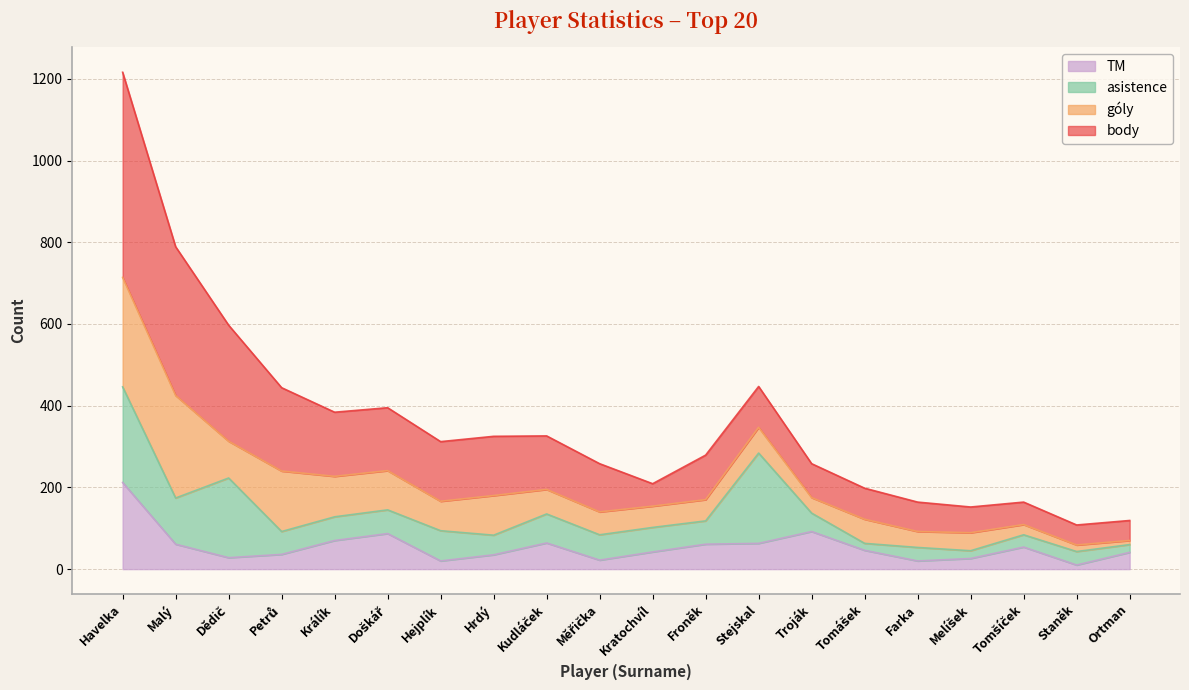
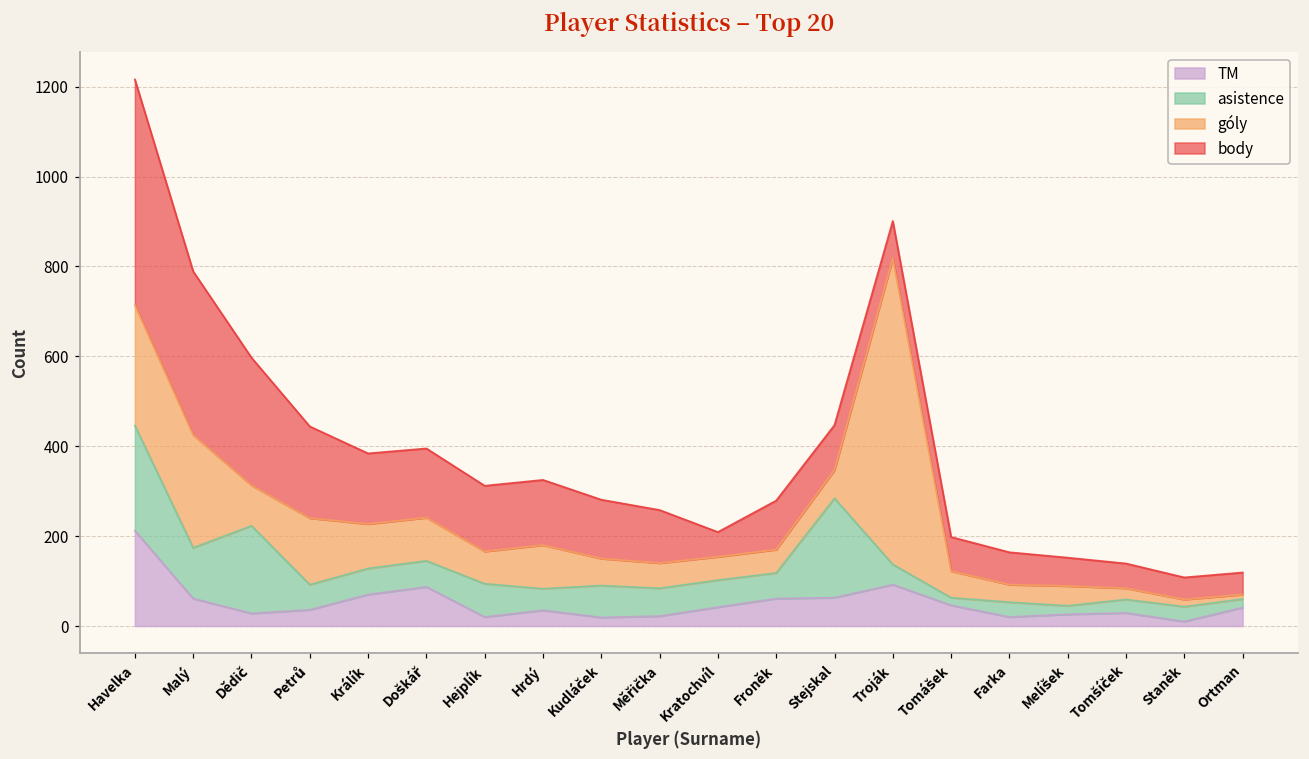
TM, Kudláček: 60 -> 20
góly, Troják: 40 -> 680
TM, Tomšíček: 50 -> 30
